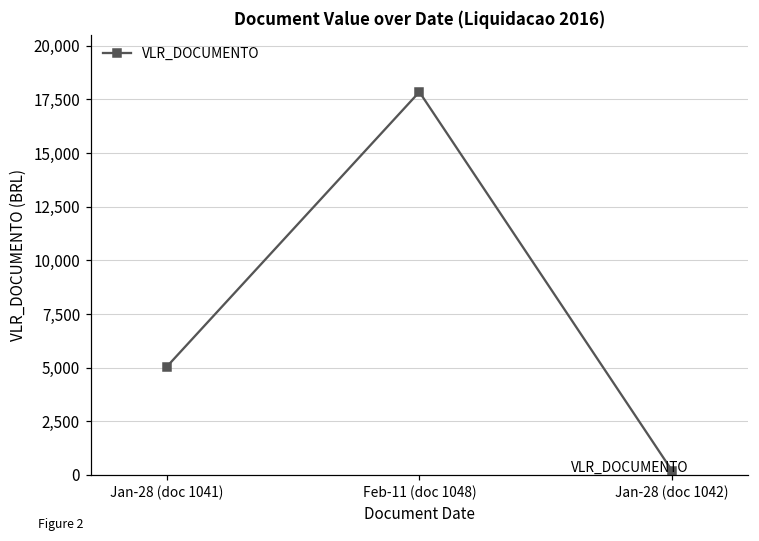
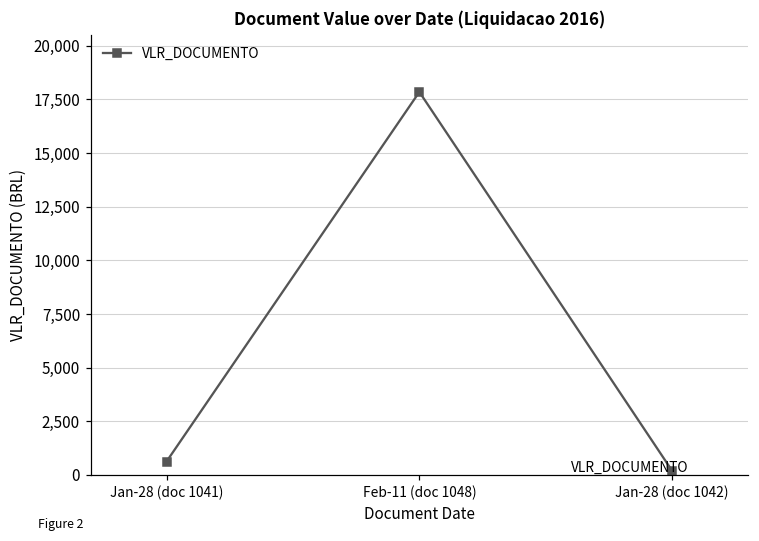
Jan-28 (doc 1041): 5,000 -> 600
